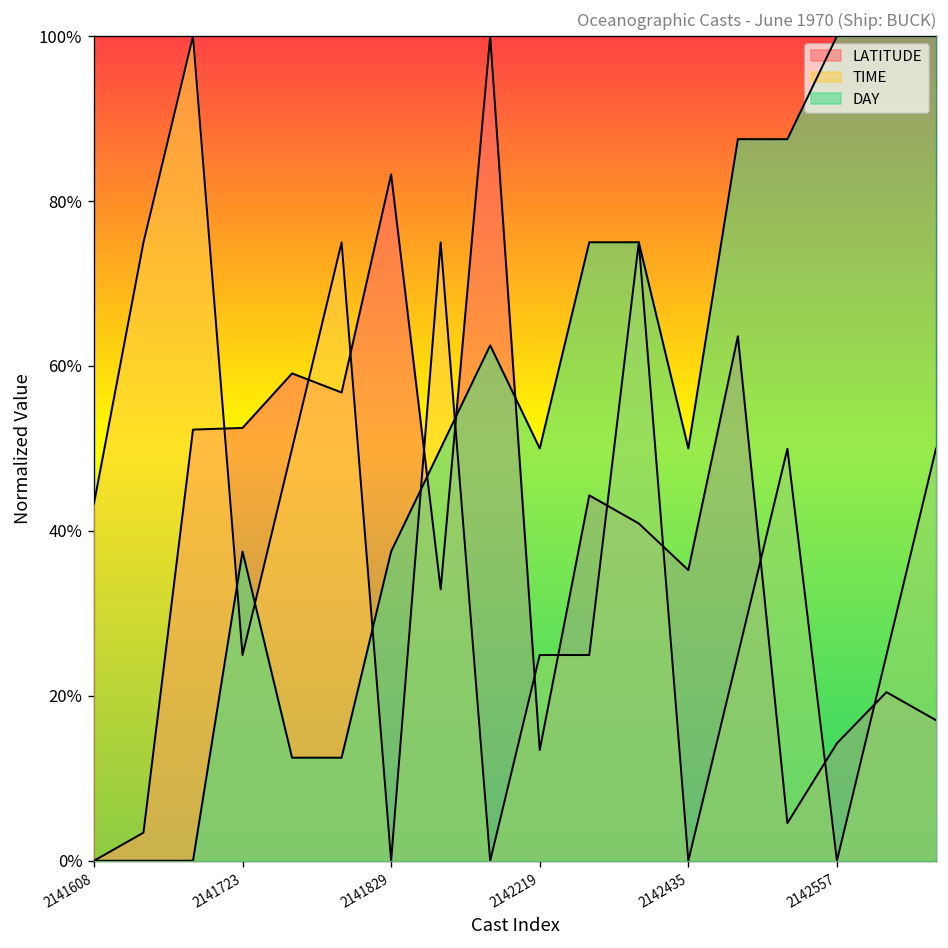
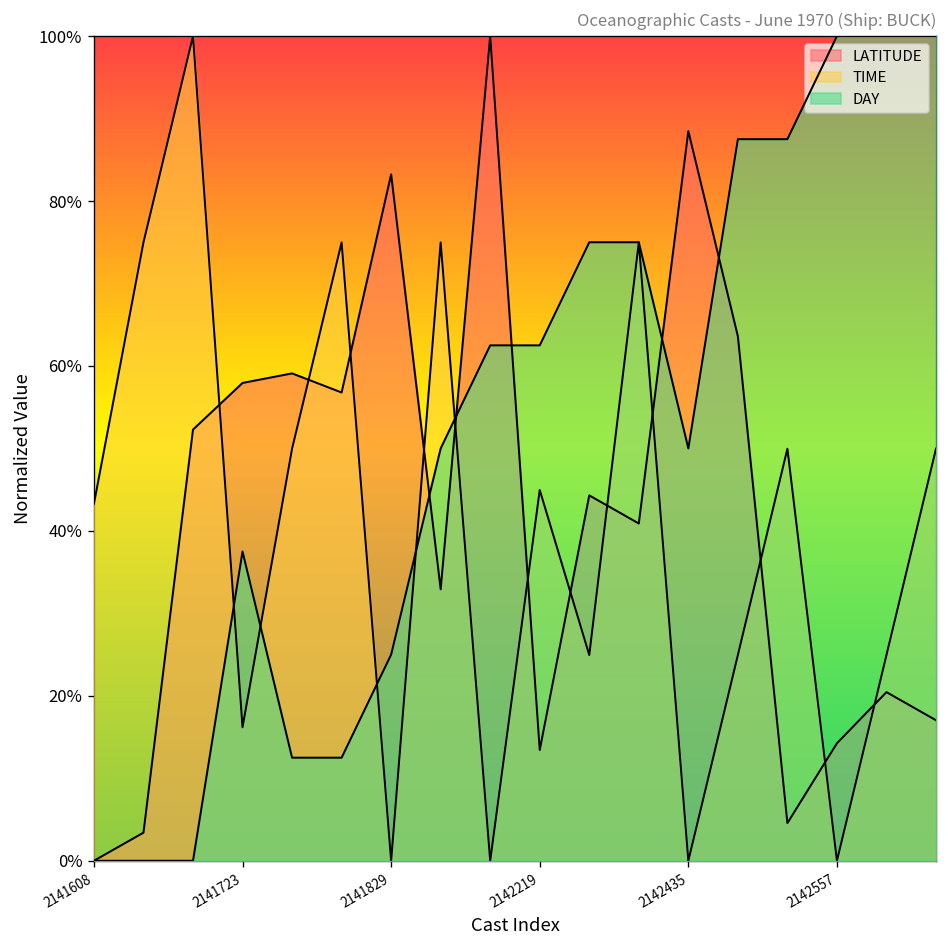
LATITUDE, 2141723: 52% -> 58%
TIME, 2141723: 25% -> 16%
DAY, 2141829: 38% -> 25%
TIME, 2142219: 25% -> 45%
DAY, 2142219: 50% -> 63%
LATITUDE, 2142435: 35% -> 88%
